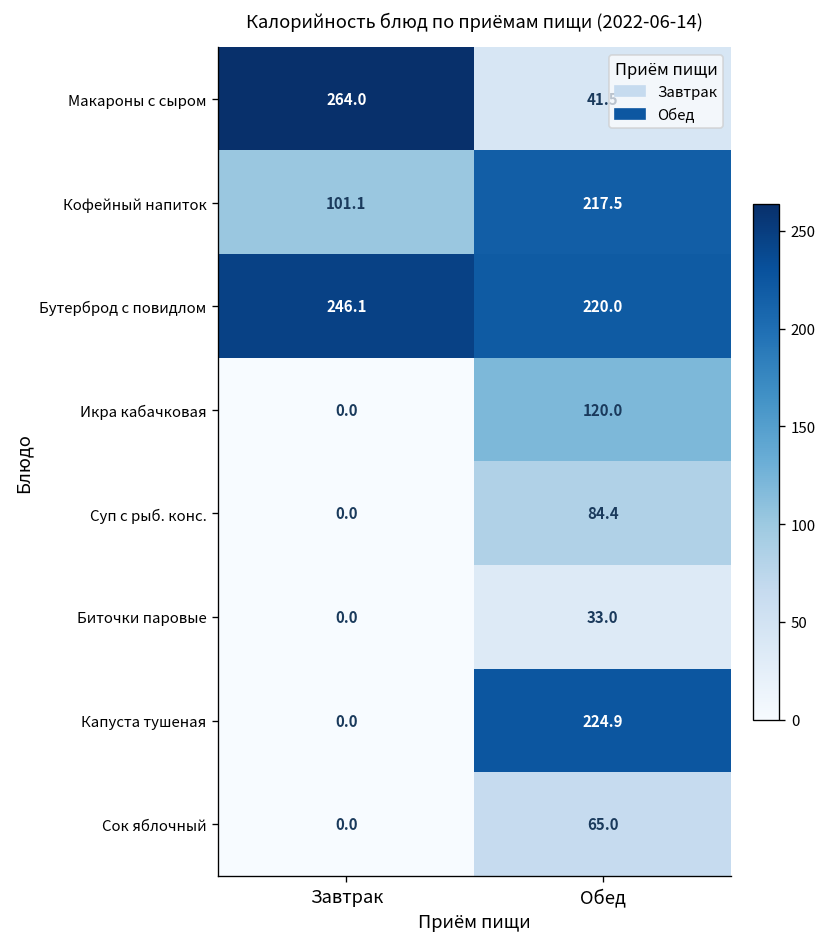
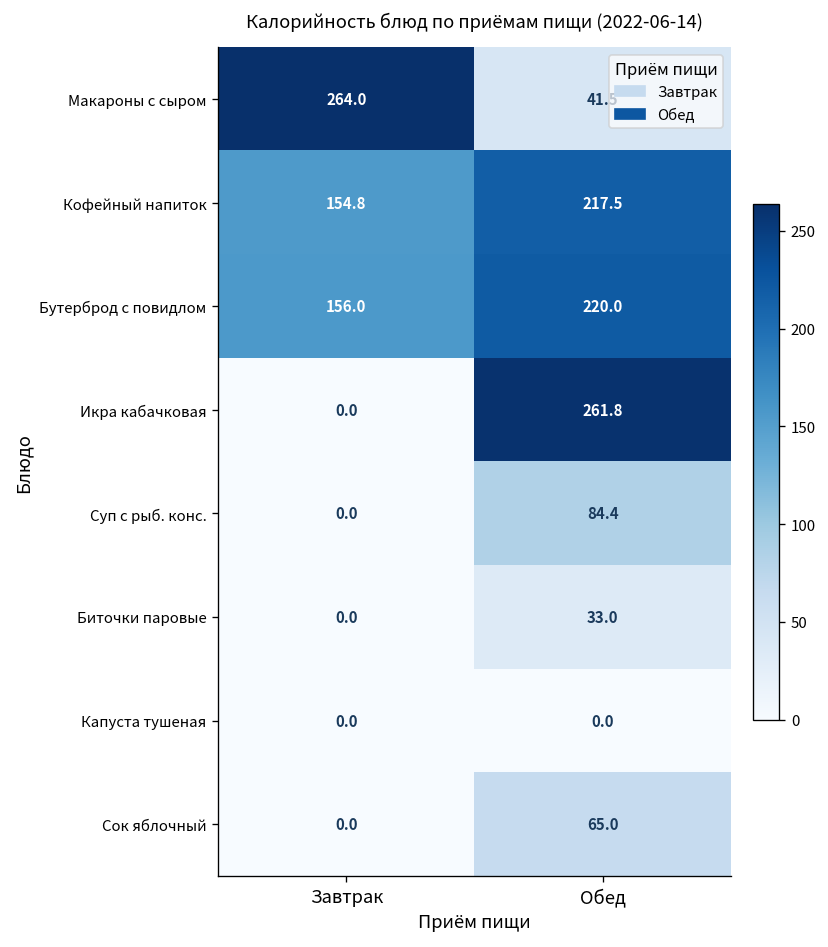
Кофейный напиток, Завтрак: 101.1 -> 154.8
Бутерброд с повидлом, Завтрак: 246.1 -> 156.0
Икра кабачковая, Обед: 120.0 -> 261.8
Капуста тушеная, Обед: 224.9 -> 0.0
